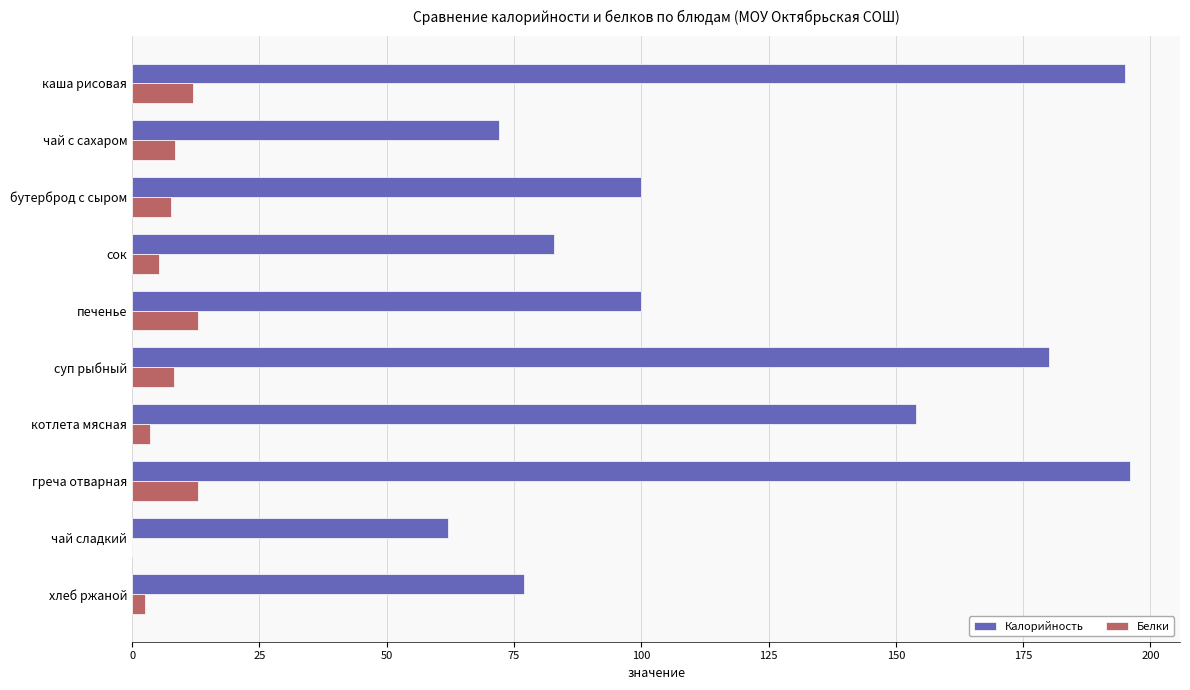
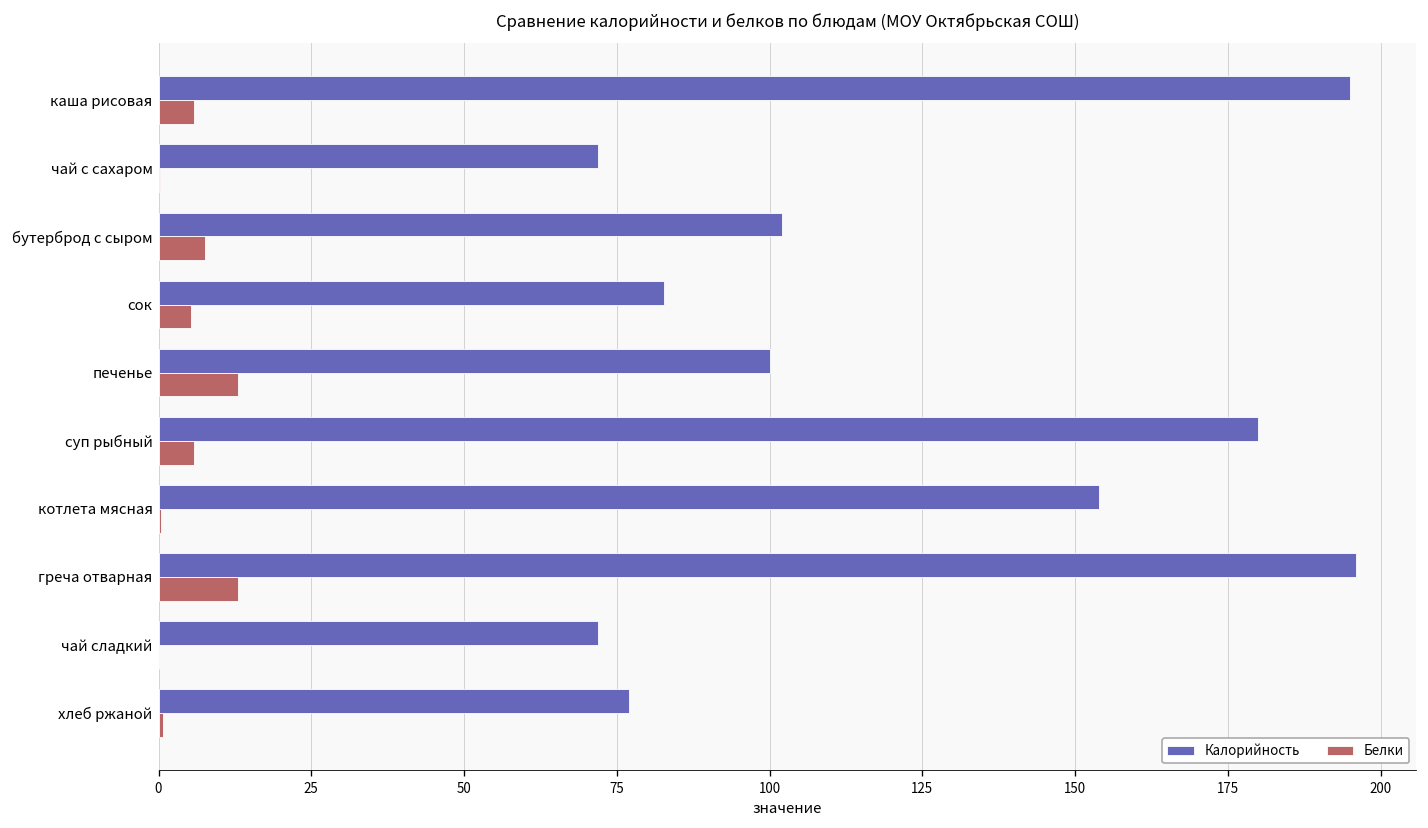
Белки, каша рисовая: 12 -> 6
Белки, чай с сахаром: 8 -> 0
Калорийность, бутерброд с сыром: 100 -> 102
Белки, суп рыбный: 8 -> 6
Белки, котлета мясная: 4 -> 0
Калорийность, чай сладкий: 62 -> 72
Белки, хлеб ржаной: 3 -> 1
